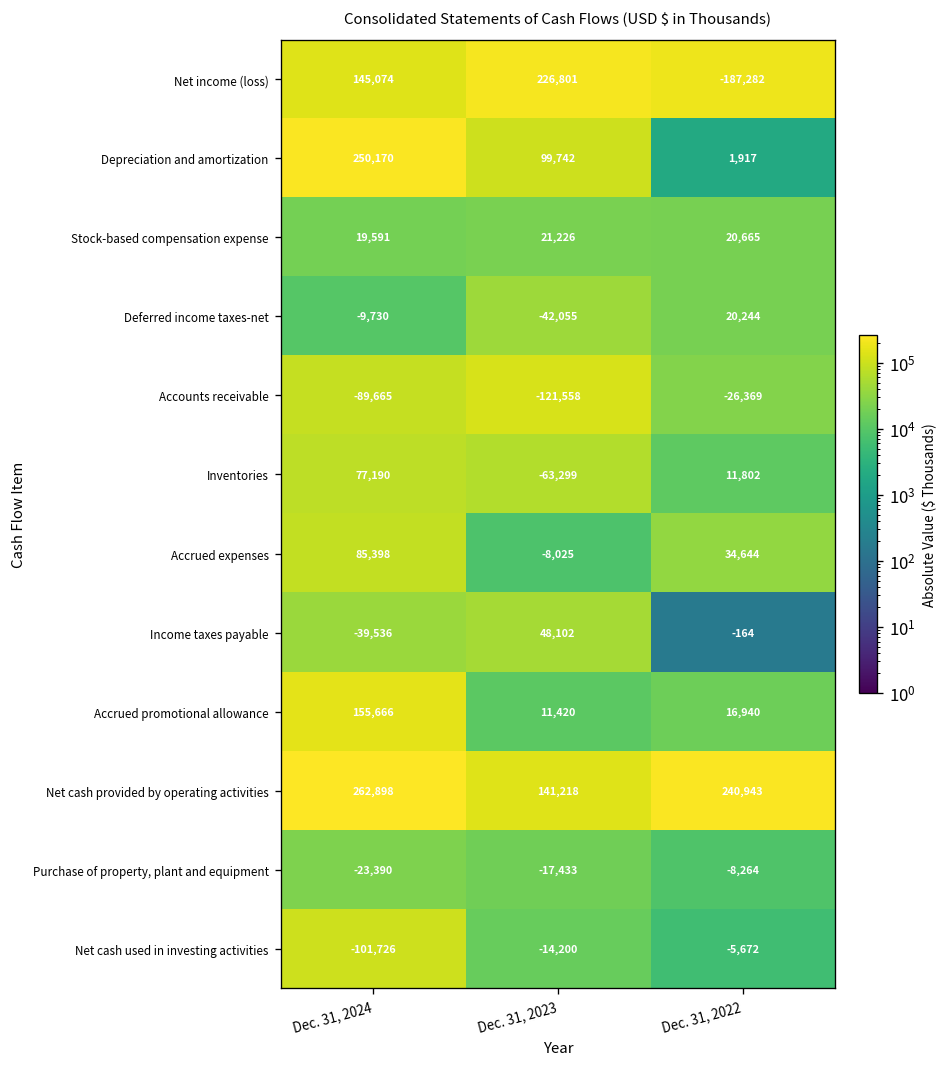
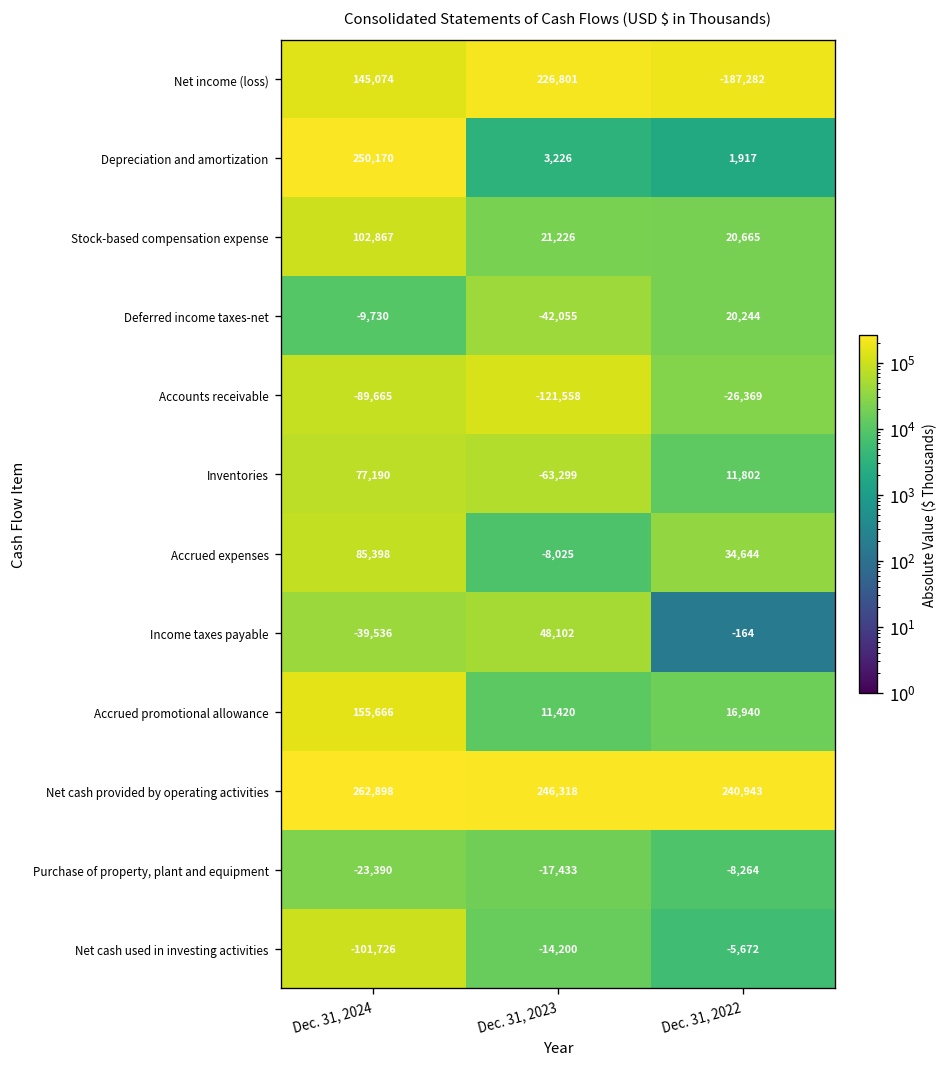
Depreciation and amortization, Dec. 31, 2023: 99,742 -> 3,226
Stock-based compensation expense, Dec. 31, 2024: 19,591 -> 102,867
Net cash provided by operating activities, Dec. 31, 2023: 141,218 -> 246,318
